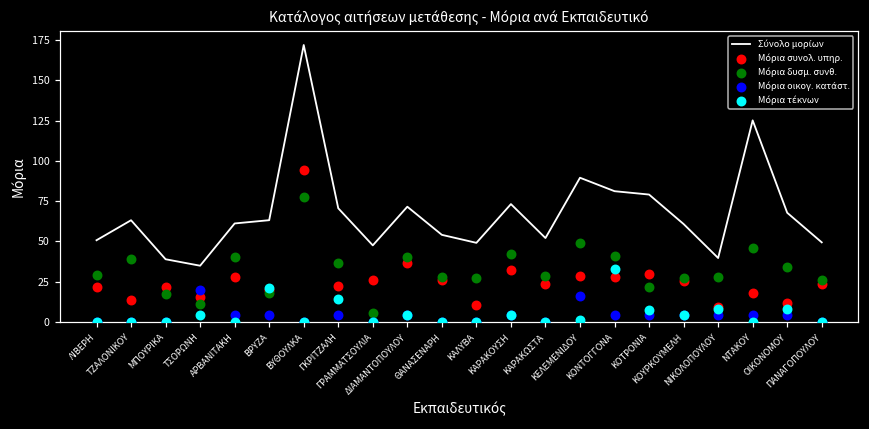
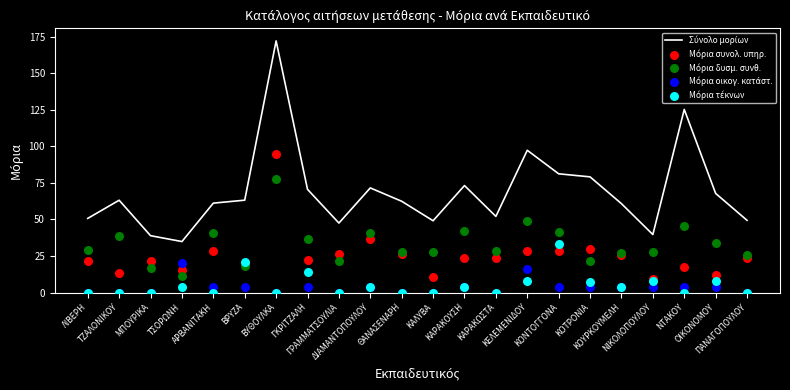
Μόρια δυσμ. συνθ., ΓΡΑΜΜΑΤΣΟΥΛΙΑ: 6 -> 21
Σύνολο μορίων, ΘΑΝΑΣΕΝΑΡΗ: 54 -> 62
Μόρια συνολ. υπηρ., ΚΑΡΑΚΟΥΣΗ: 32 -> 23
Σύνολο μορίων, ΚΕΛΕΜΕΝΙΔΟΥ: 90 -> 97
Μόρια τέκνων, ΚΕΛΕΜΕΝΙΔΟΥ: 1 -> 8
